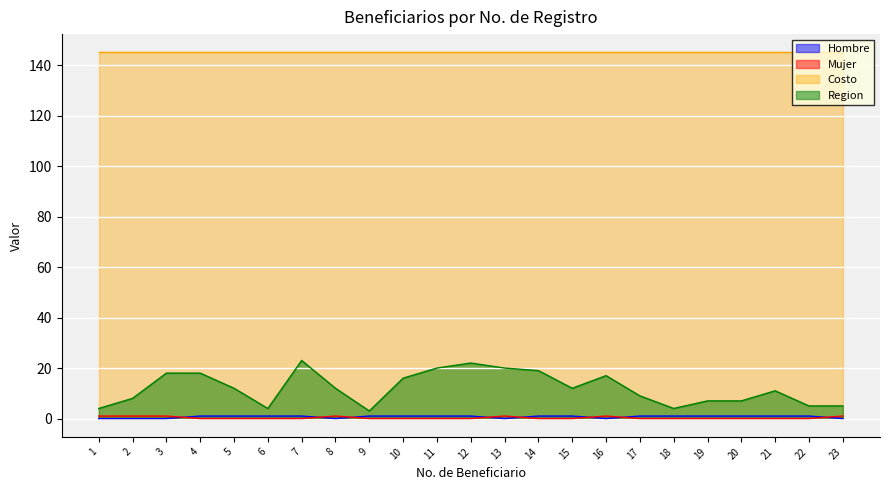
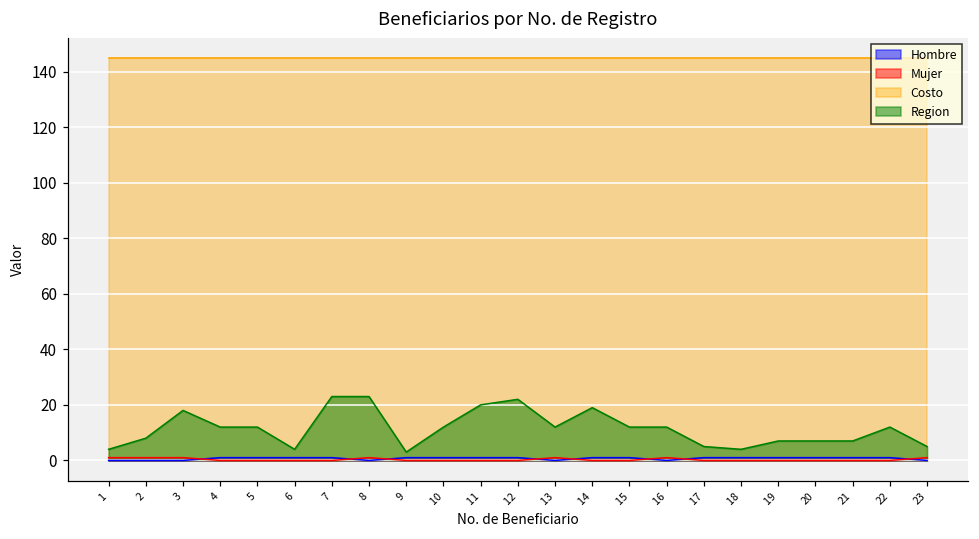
Region, 4: 18 -> 12
Region, 8: 12 -> 23
Region, 10: 16 -> 12
Region, 13: 20 -> 12
Region, 16: 17 -> 12
Region, 17: 9 -> 5
Region, 21: 11 -> 7
Region, 22: 5 -> 12
